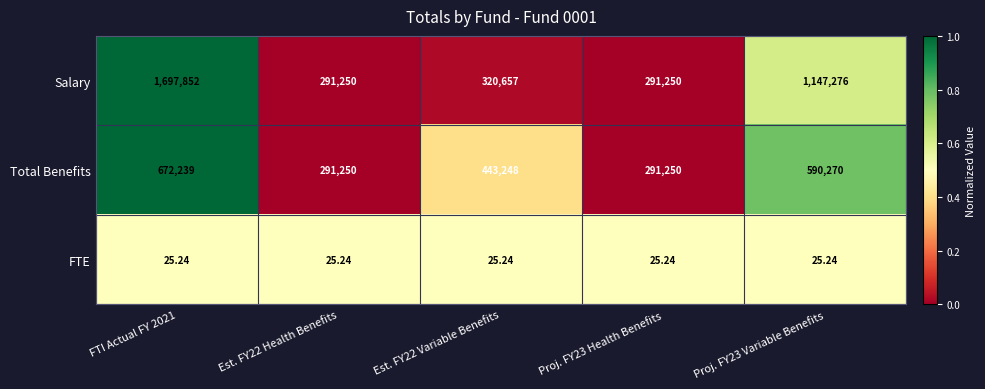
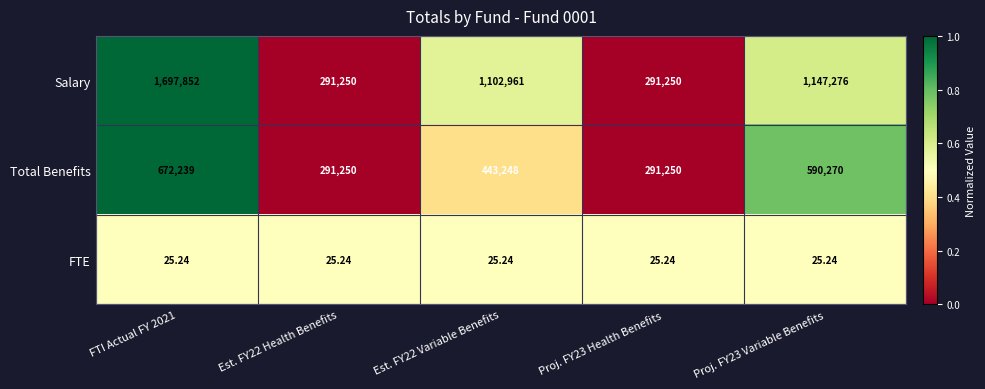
Salary, Est. FY22 Variable Benefits: 320,657 -> 1,102,961
